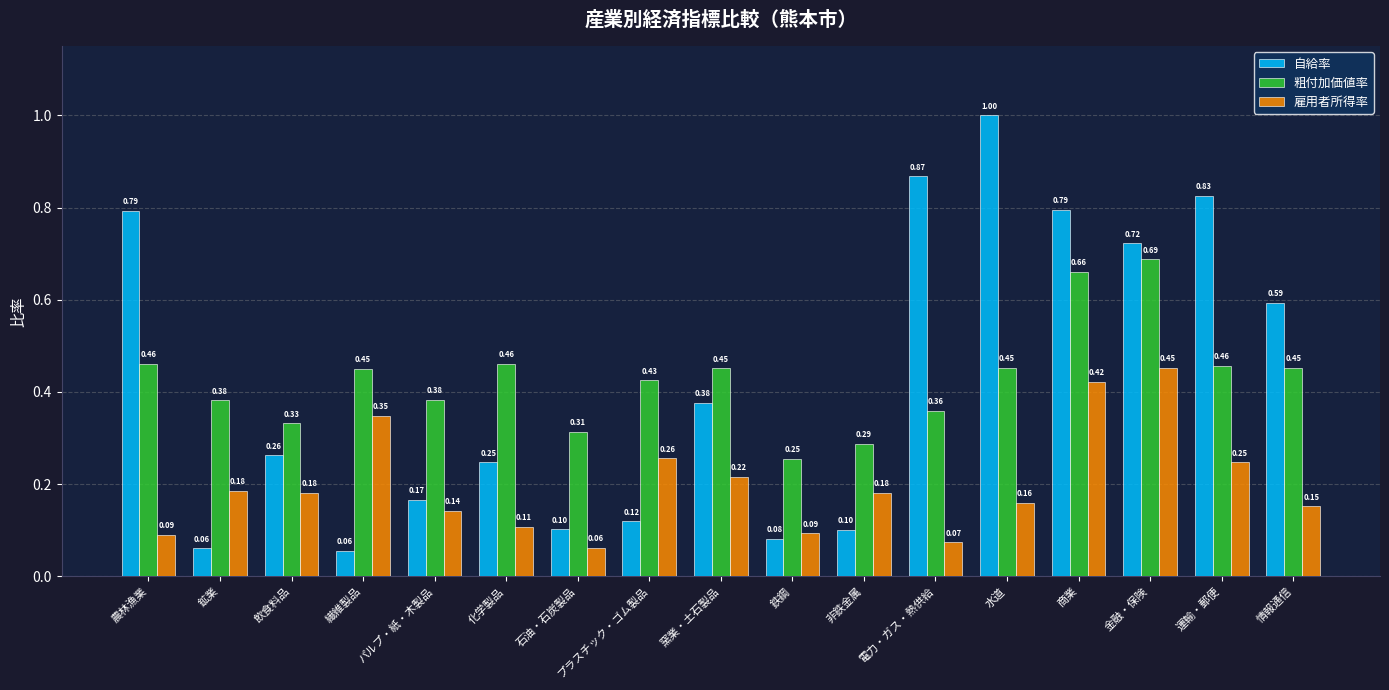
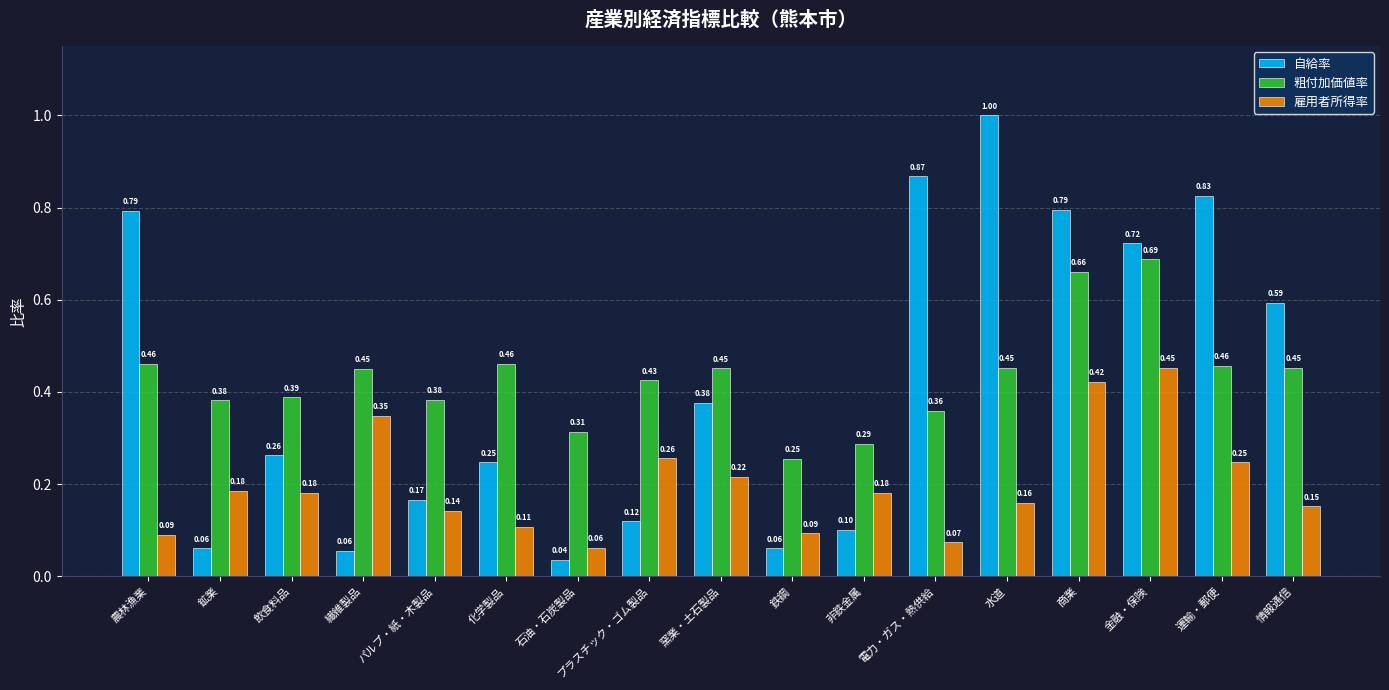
粗付加価値率, 飲食料品: 0.33 -> 0.39
自給率, 石油・石炭製品: 0.10 -> 0.04
自給率, 鉄鋼: 0.08 -> 0.06
